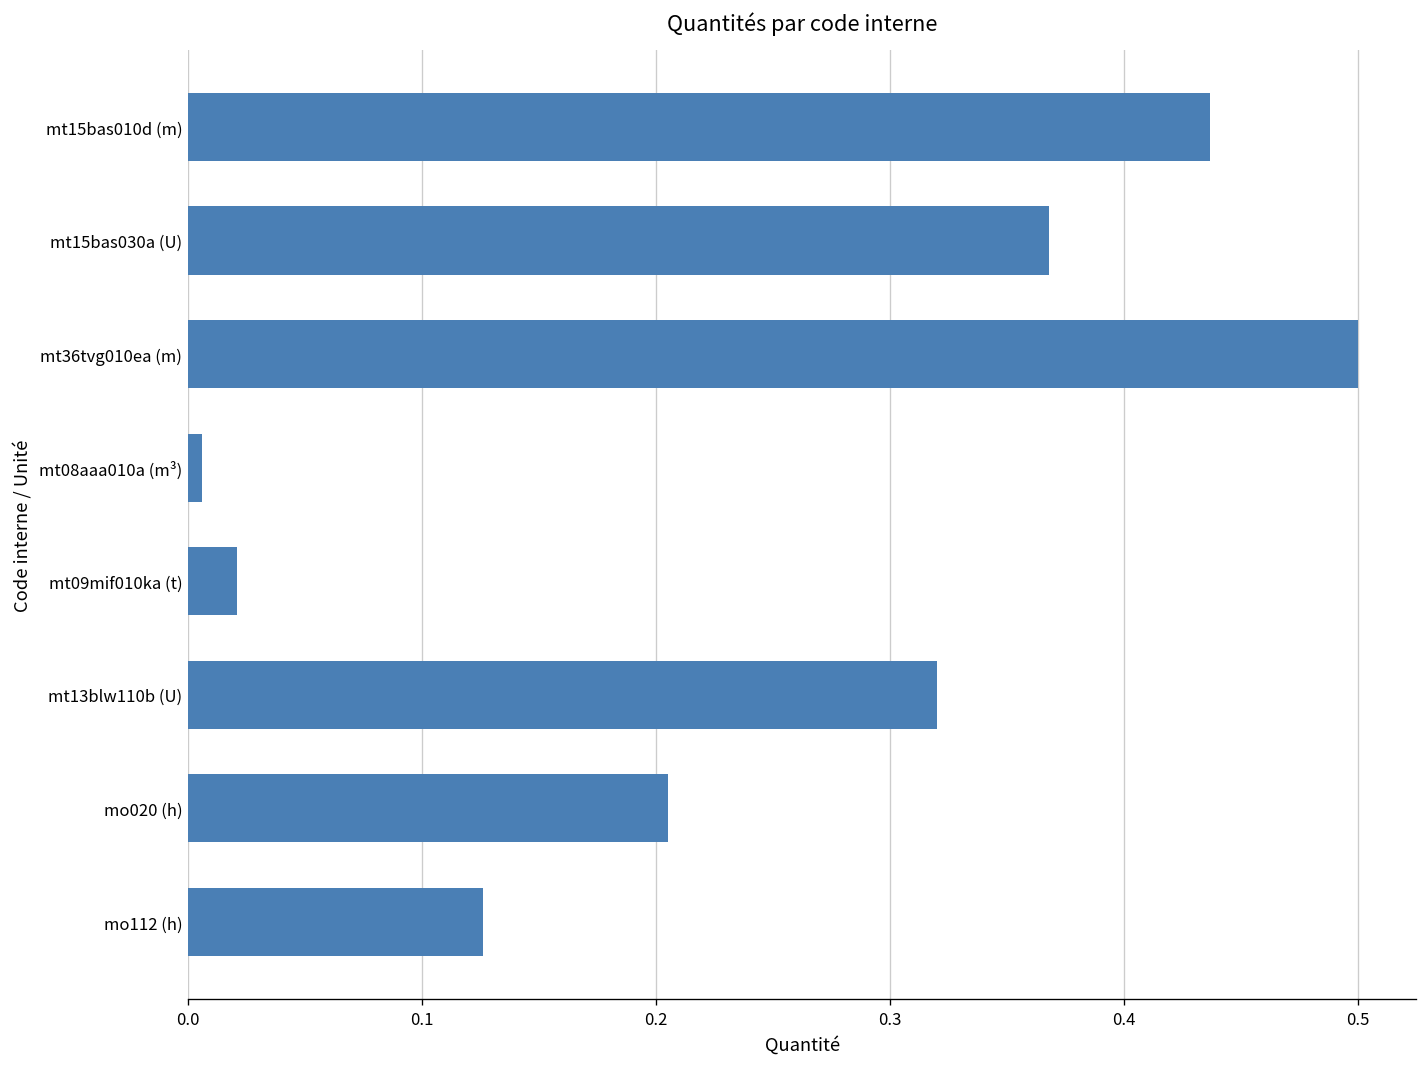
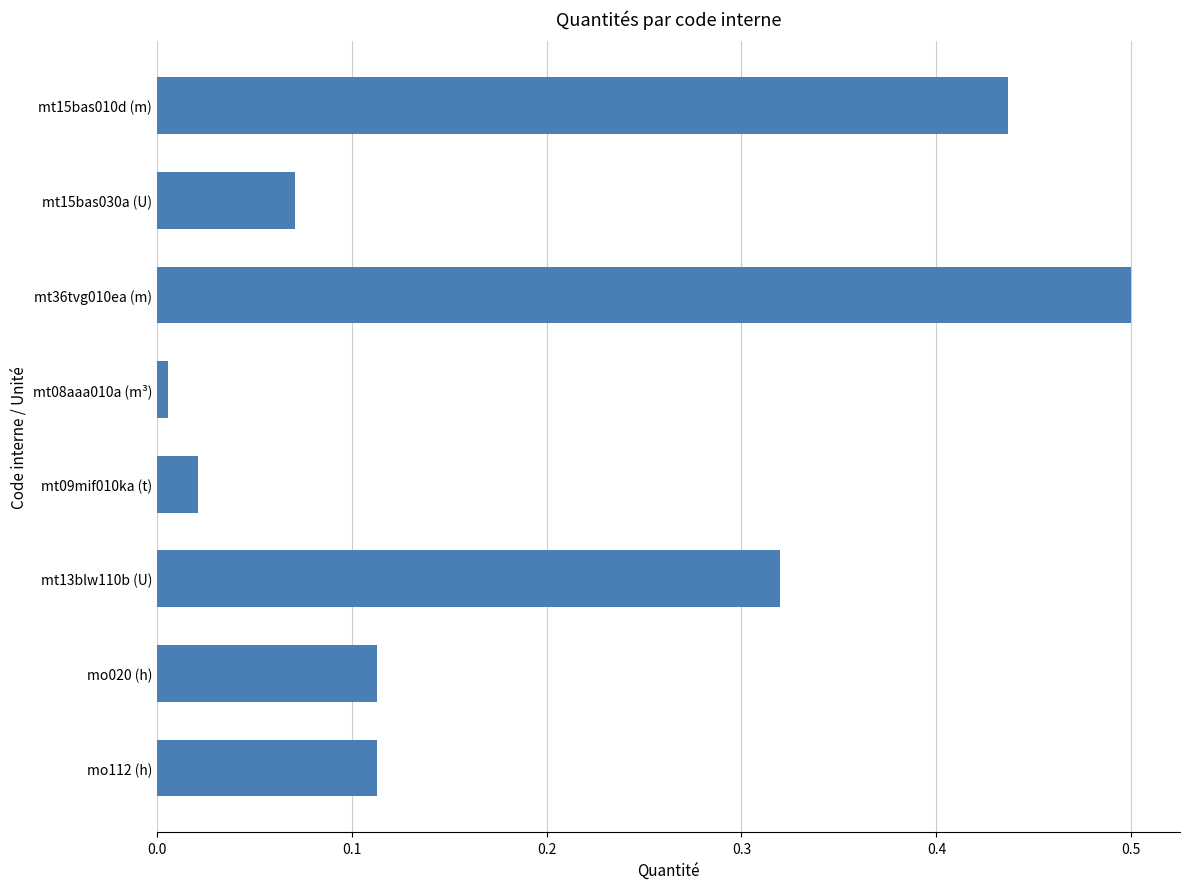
mt15bas030a (U): 0.368 -> 0.071
mo020 (h): 0.205 -> 0.113
mo112 (h): 0.126 -> 0.113
